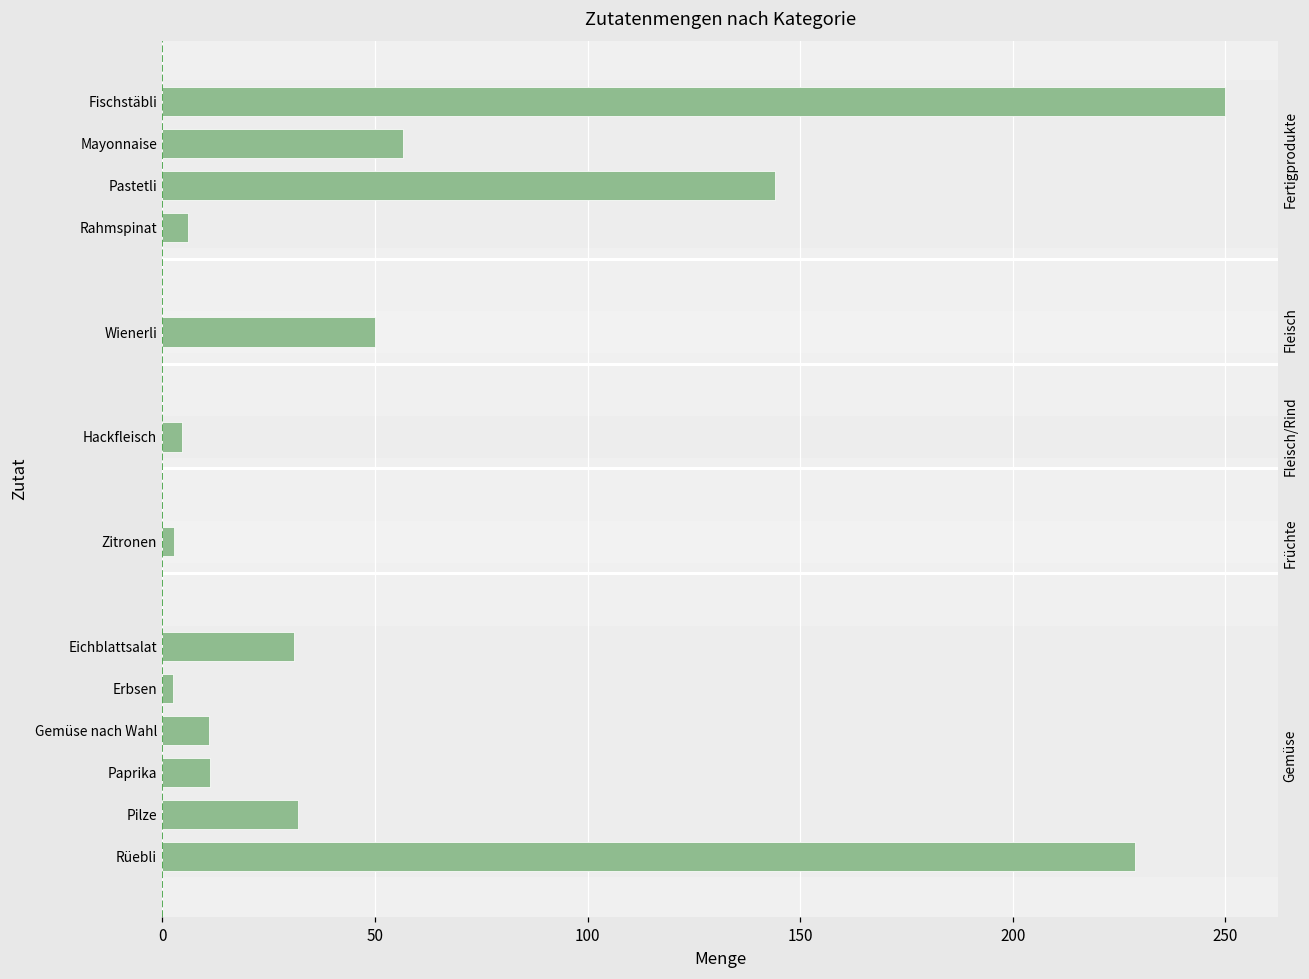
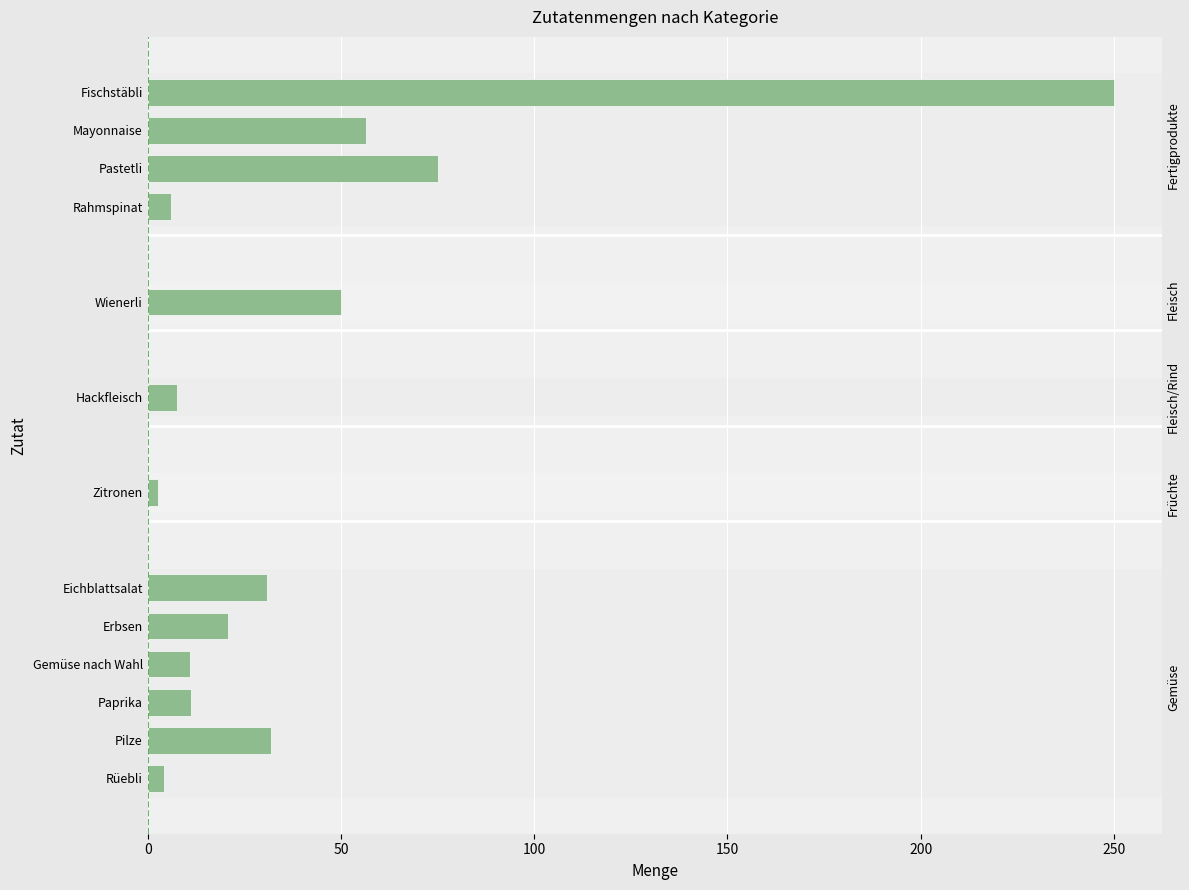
Pastetli: 144 -> 75
Hackfleisch: 5 -> 8
Erbsen: 3 -> 21
Rüebli: 229 -> 4
